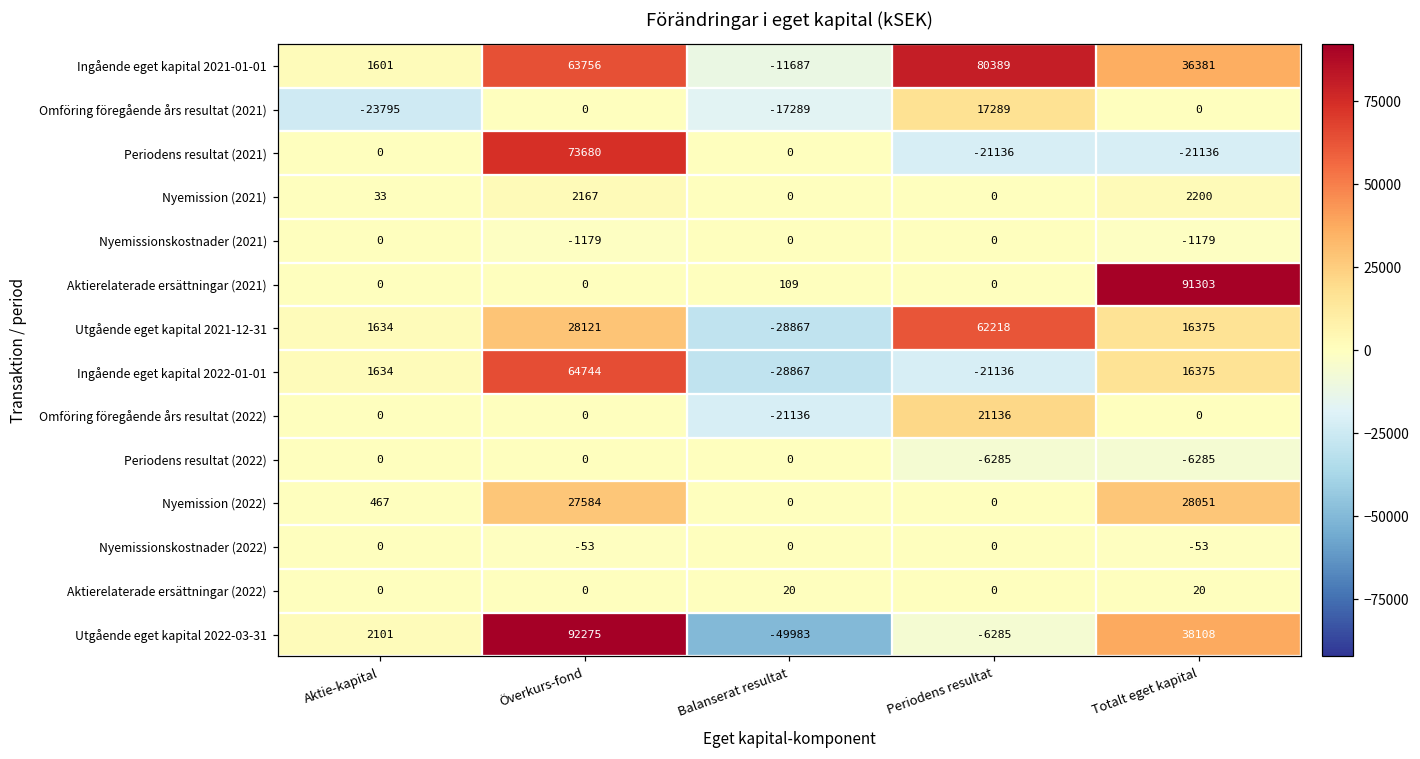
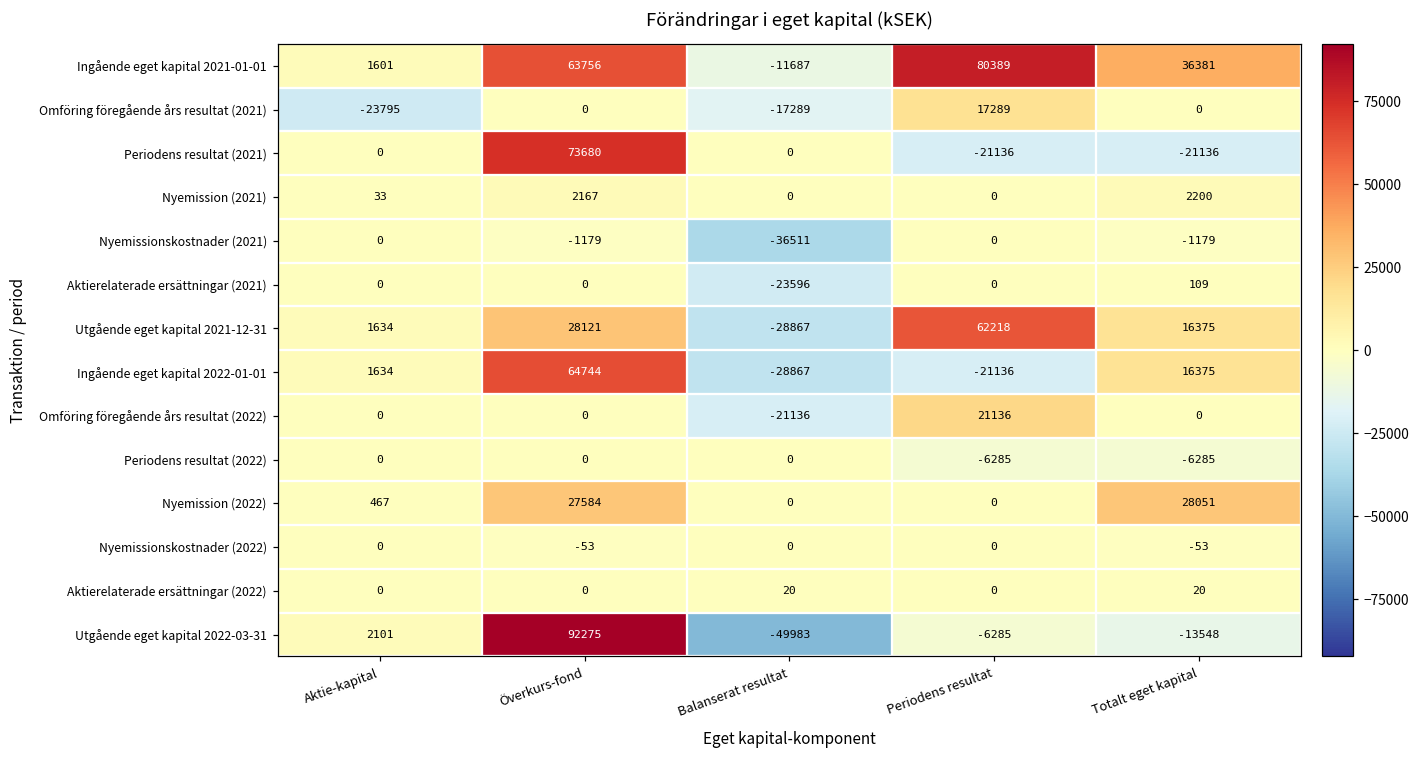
Nyemissionskostnader (2021), Balanserat resultat: 0 -> -36511
Aktierelaterade ersättningar (2021), Balanserat resultat: 109 -> -23596
Aktierelaterade ersättningar (2021), Totalt eget kapital: 91303 -> 109
Utgående eget kapital 2022-03-31, Totalt eget kapital: 38108 -> -13548
